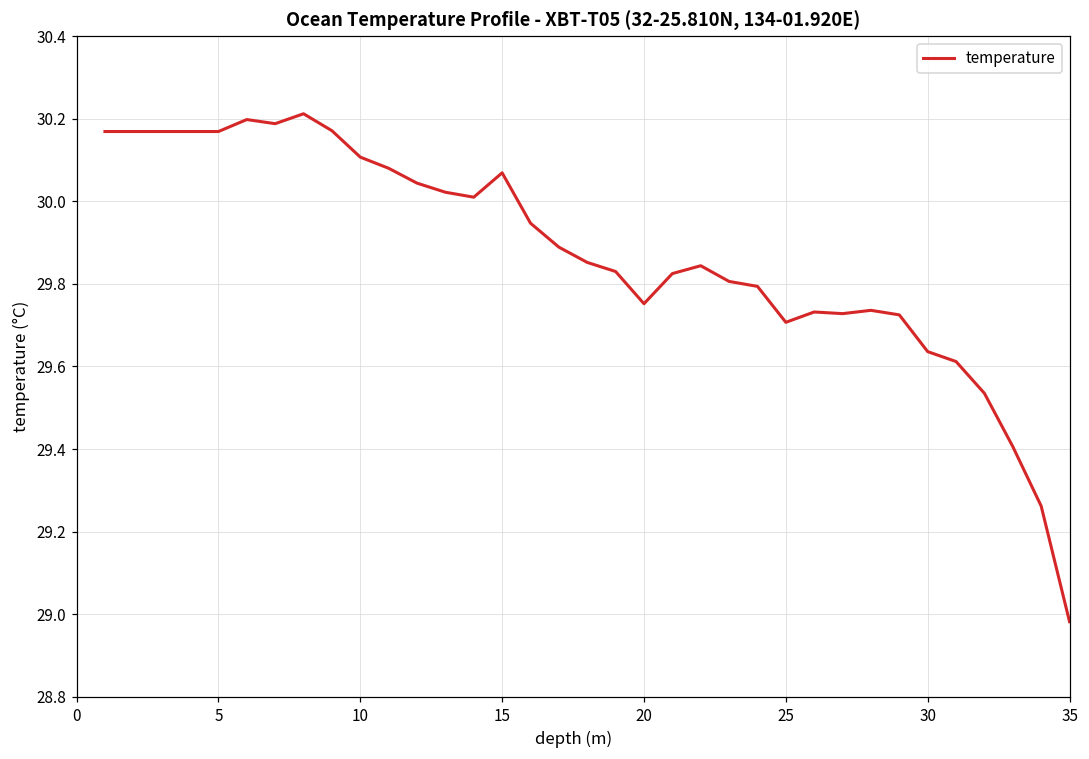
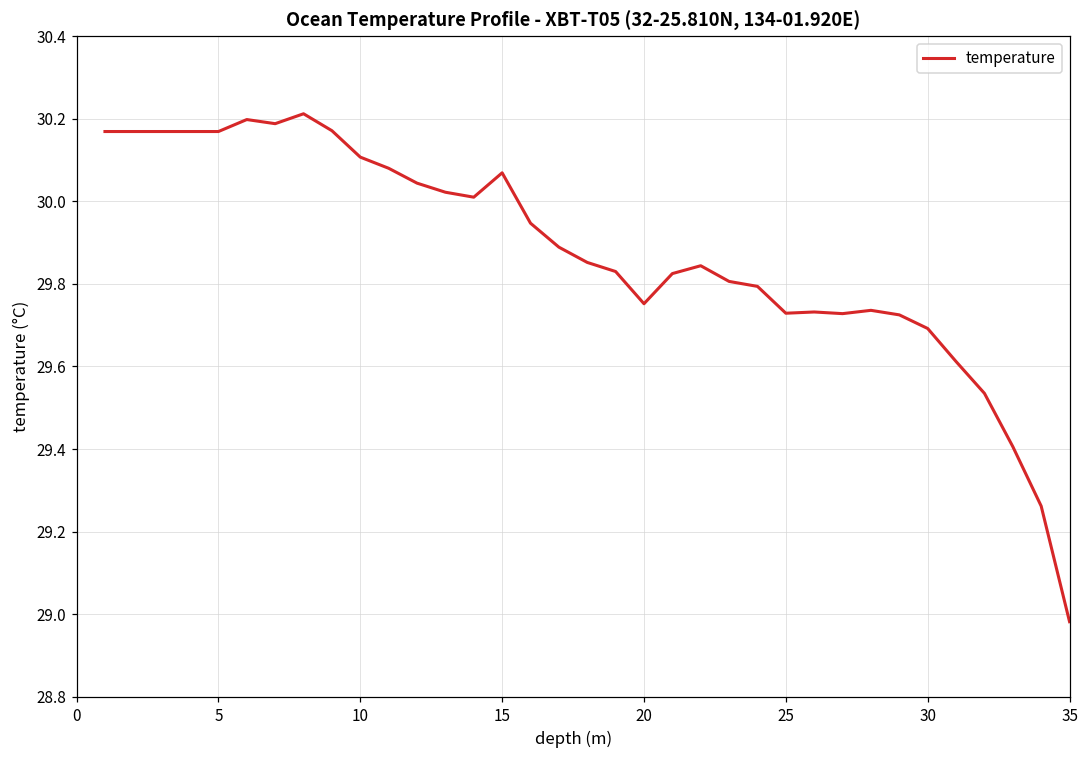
25: 29.71 -> 29.73
30: 29.64 -> 29.69
